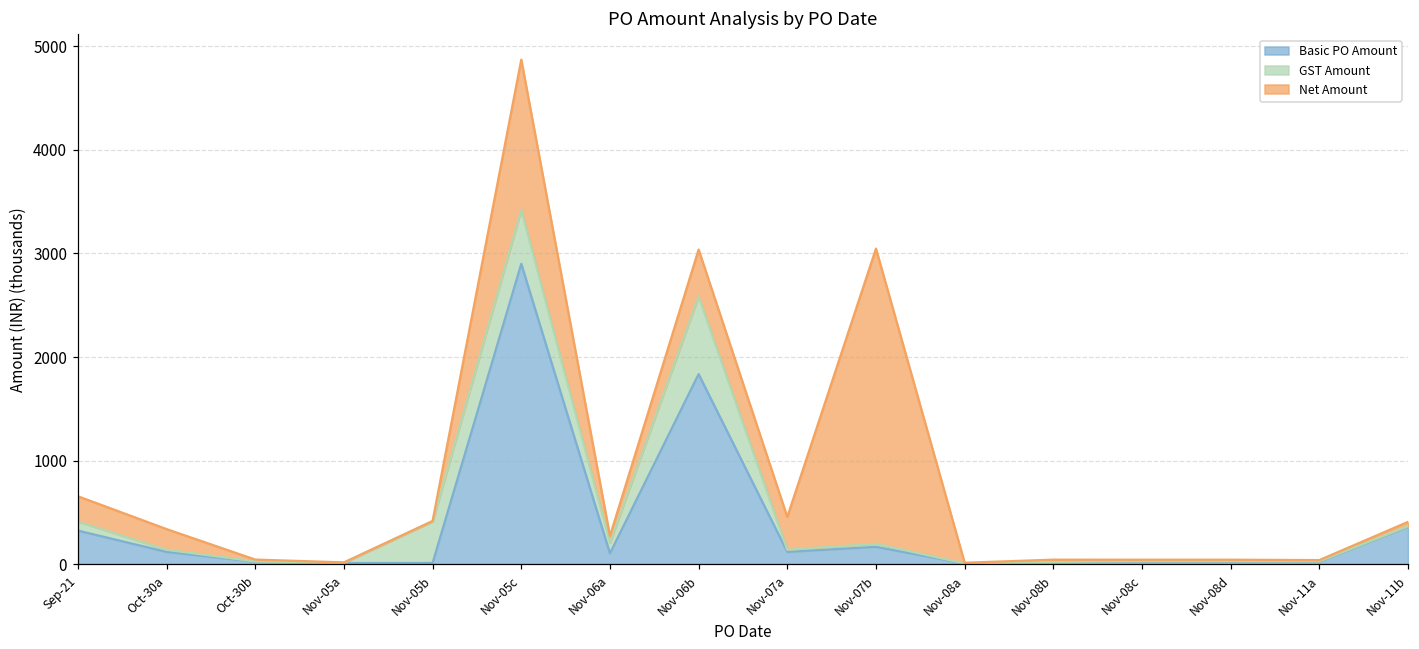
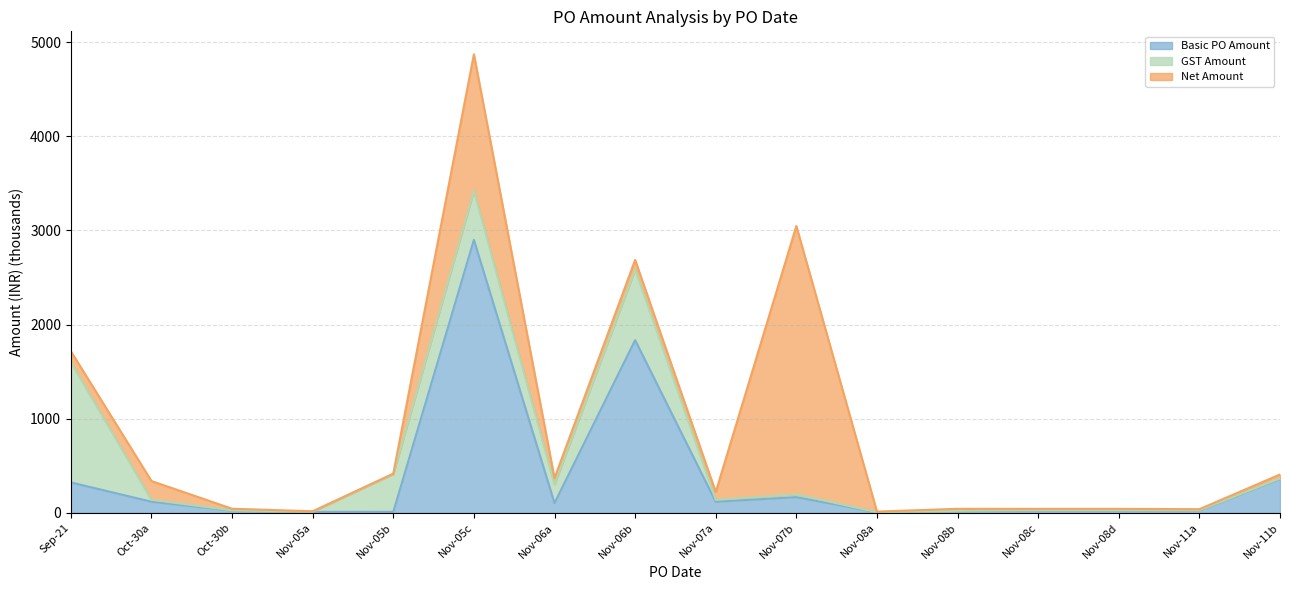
GST Amount, Sep-21: 100 -> 1300
Net Amount, Sep-21: 200 -> 100
GST Amount, Nov-06a: 100 -> 200
Net Amount, Nov-06b: 500 -> 100
Net Amount, Nov-07a: 300 -> 100
